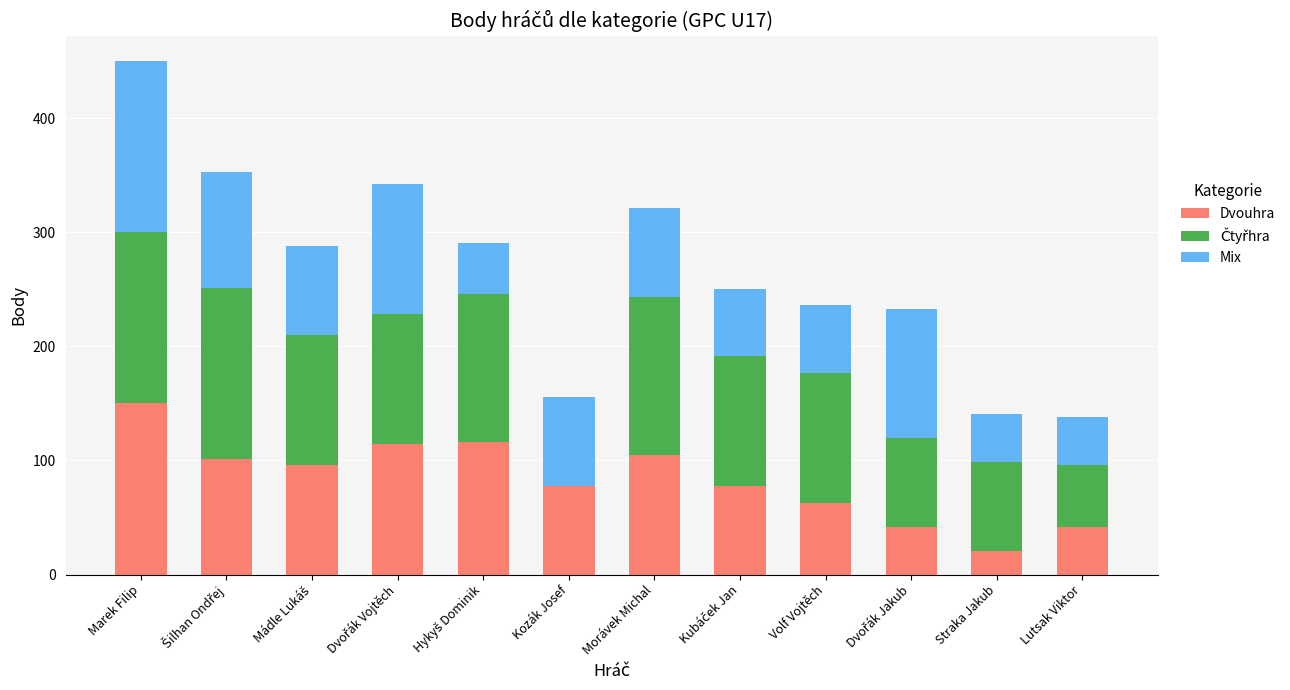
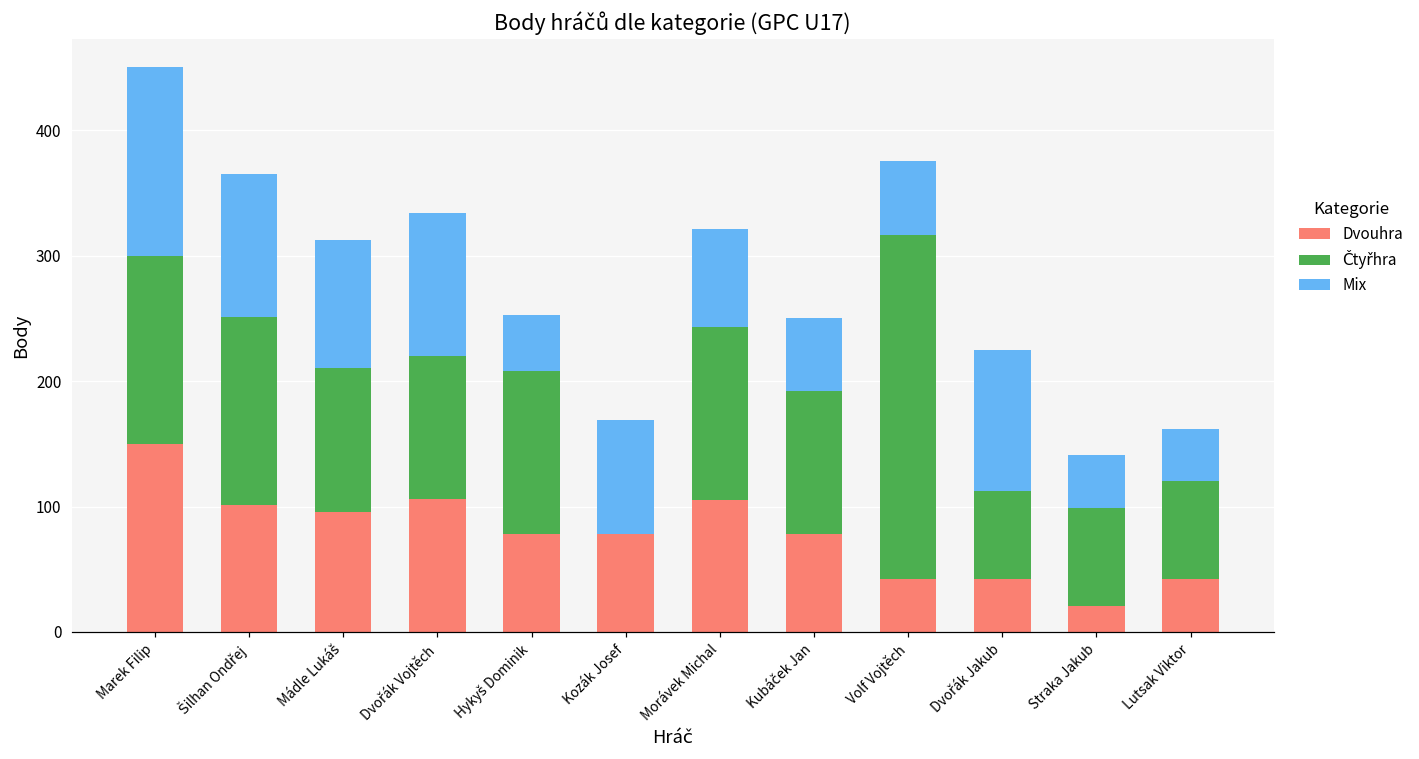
Mix, Šilhan Ondřej: 102 -> 114
Mix, Mádle Lukáš: 78 -> 102
Dvouhra, Dvořák Vojtěch: 114 -> 106
Dvouhra, Hykyš Dominik: 116 -> 78
Mix, Kozák Josef: 78 -> 91
Dvouhra, Volf Vojtěch: 63 -> 42
Čtyřhra, Volf Vojtěch: 114 -> 274
Čtyřhra, Dvořák Jakub: 78 -> 70
Čtyřhra, Lutsak Viktor: 54 -> 78
